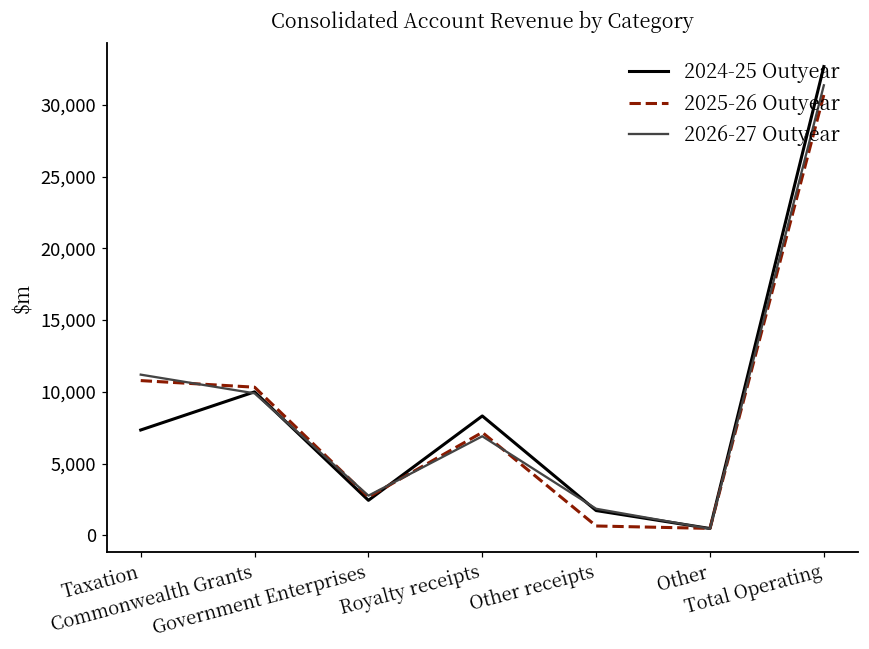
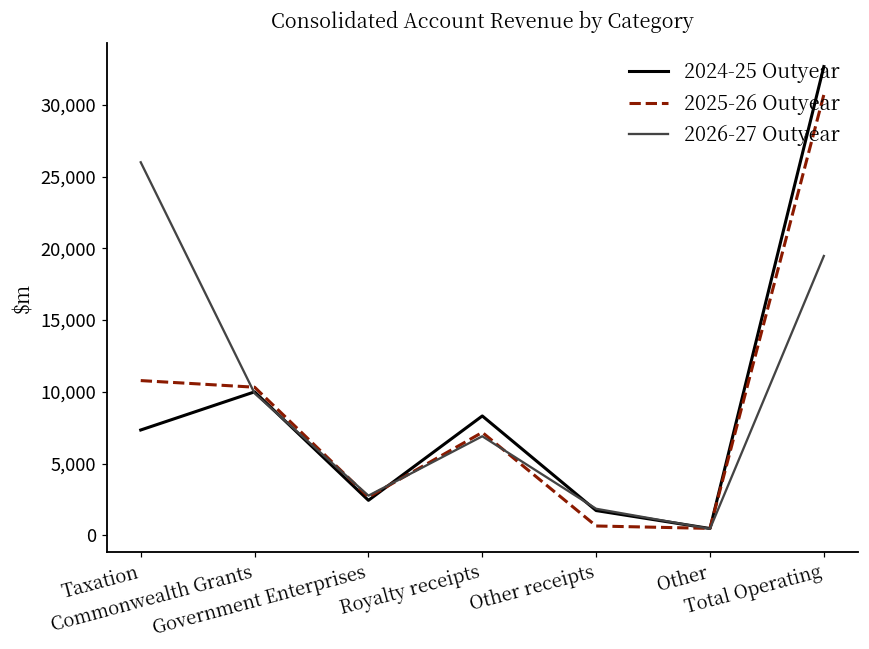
2026-27 Outyear, Taxation: 11,200 -> 26,000
2026-27 Outyear, Total Operating: 31,400 -> 19,500
